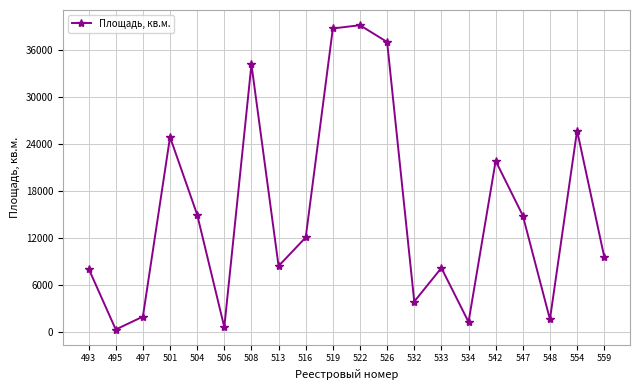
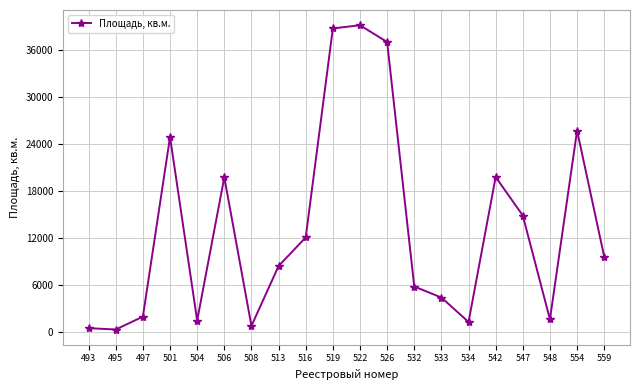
493: 8000 -> 0
504: 15000 -> 1000
506: 1000 -> 20000
508: 34000 -> 1000
532: 4000 -> 6000
533: 8000 -> 4000
542: 22000 -> 20000
